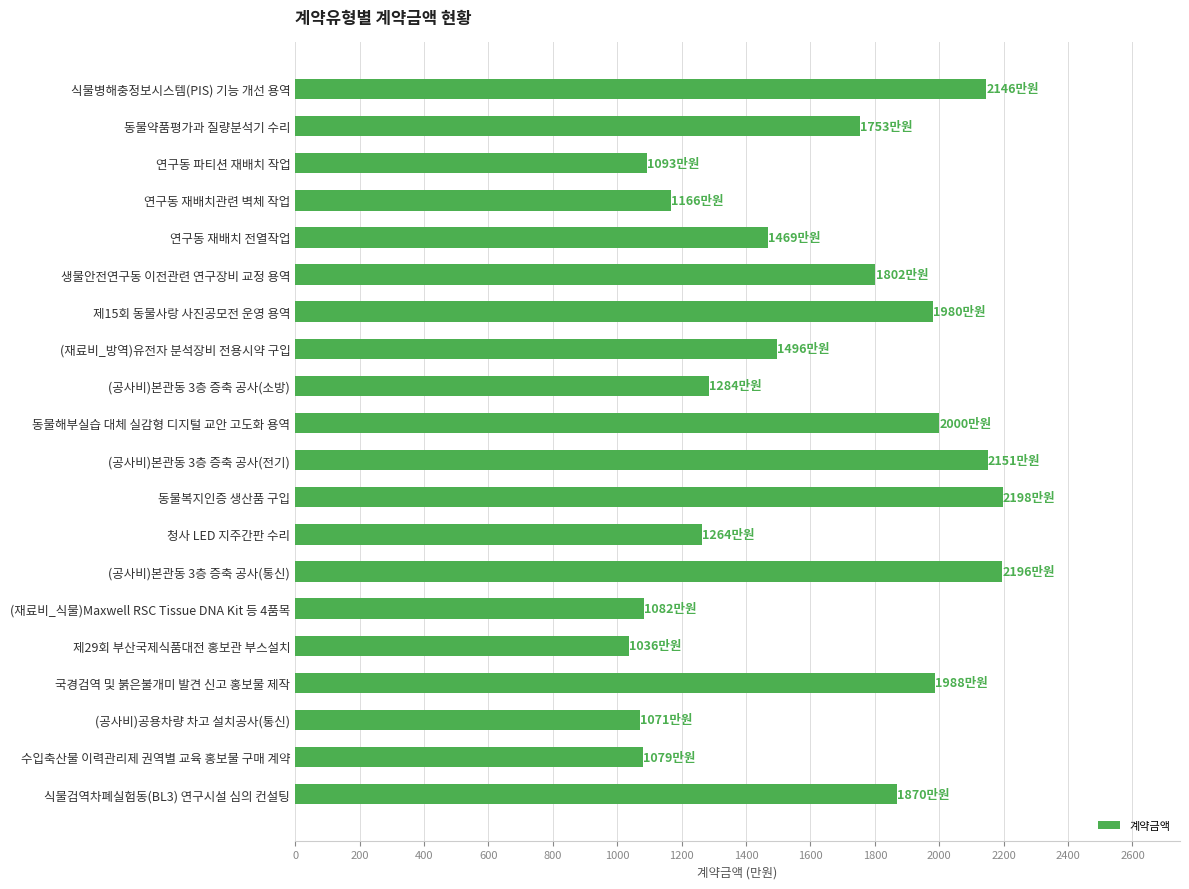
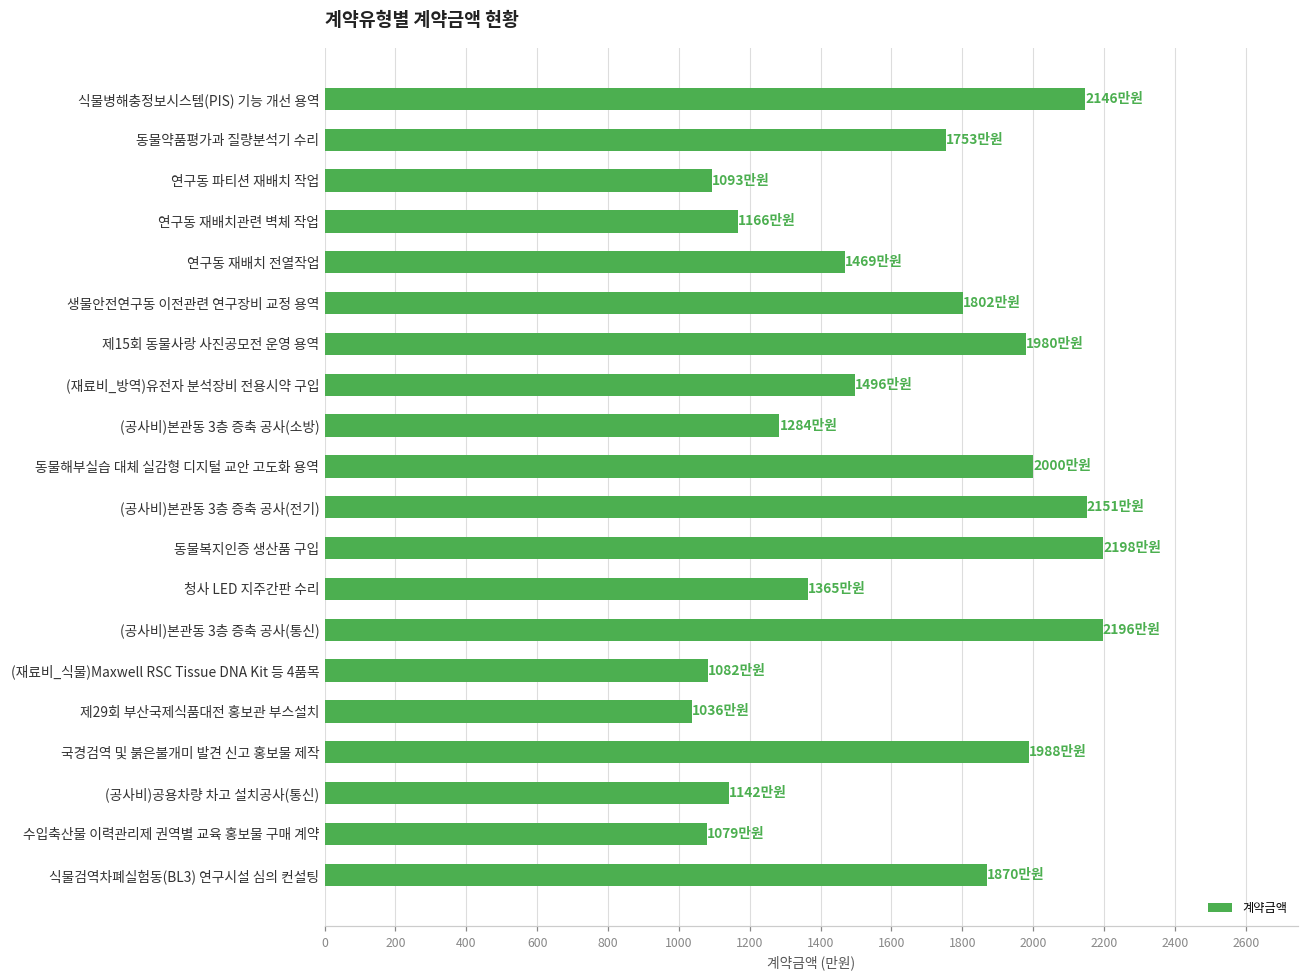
청사 LED 지주간판 수리: 1264 -> 1365
(공사비)공용차량 차고 설치공사(통신): 1071 -> 1142
